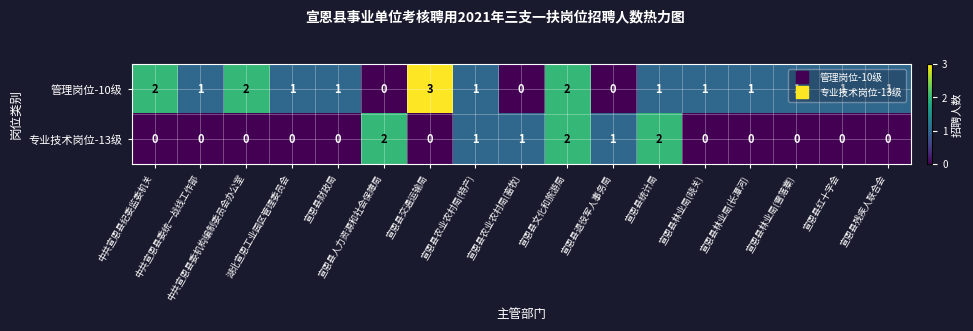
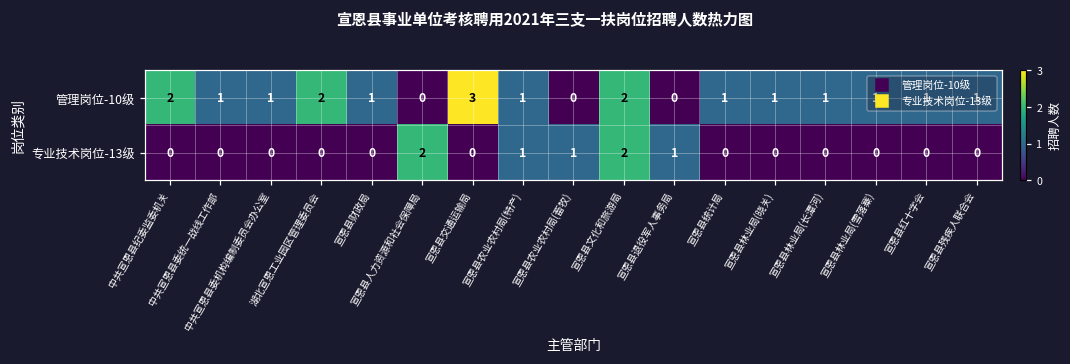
管理岗位-10级, 中共宣恩县委机构编制委员会办公室: 2 -> 1
管理岗位-10级, 湖北宣恩工业园区管理委员会: 1 -> 2
专业技术岗位-13级, 宣恩县统计局: 2 -> 0
